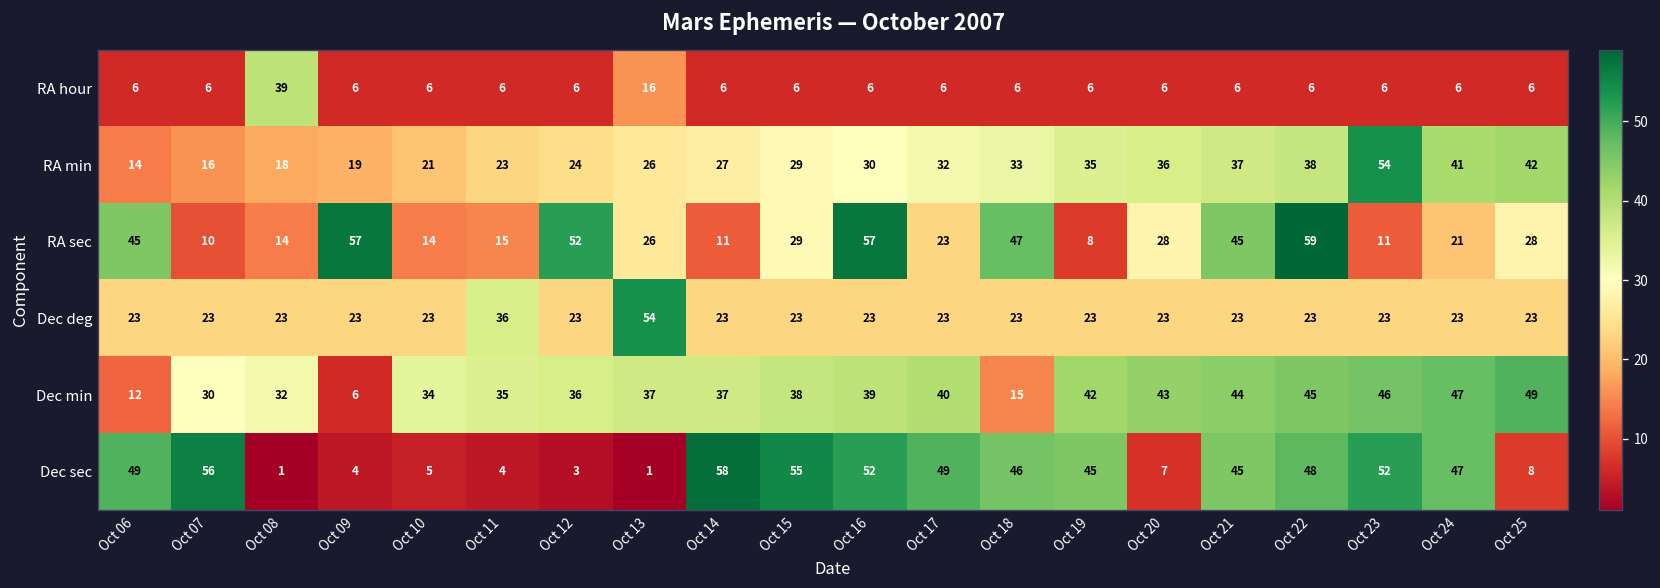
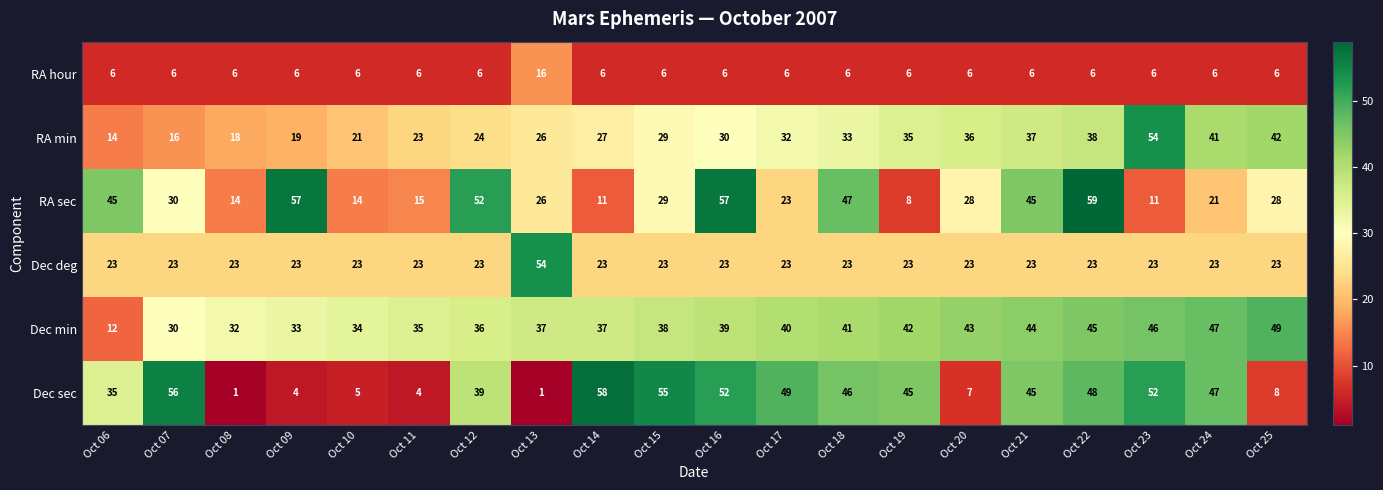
RA hour, Oct 08: 39 -> 6
RA sec, Oct 07: 10 -> 30
Dec deg, Oct 11: 36 -> 23
Dec min, Oct 09: 6 -> 33
Dec min, Oct 18: 15 -> 41
Dec sec, Oct 06: 49 -> 35
Dec sec, Oct 12: 3 -> 39
